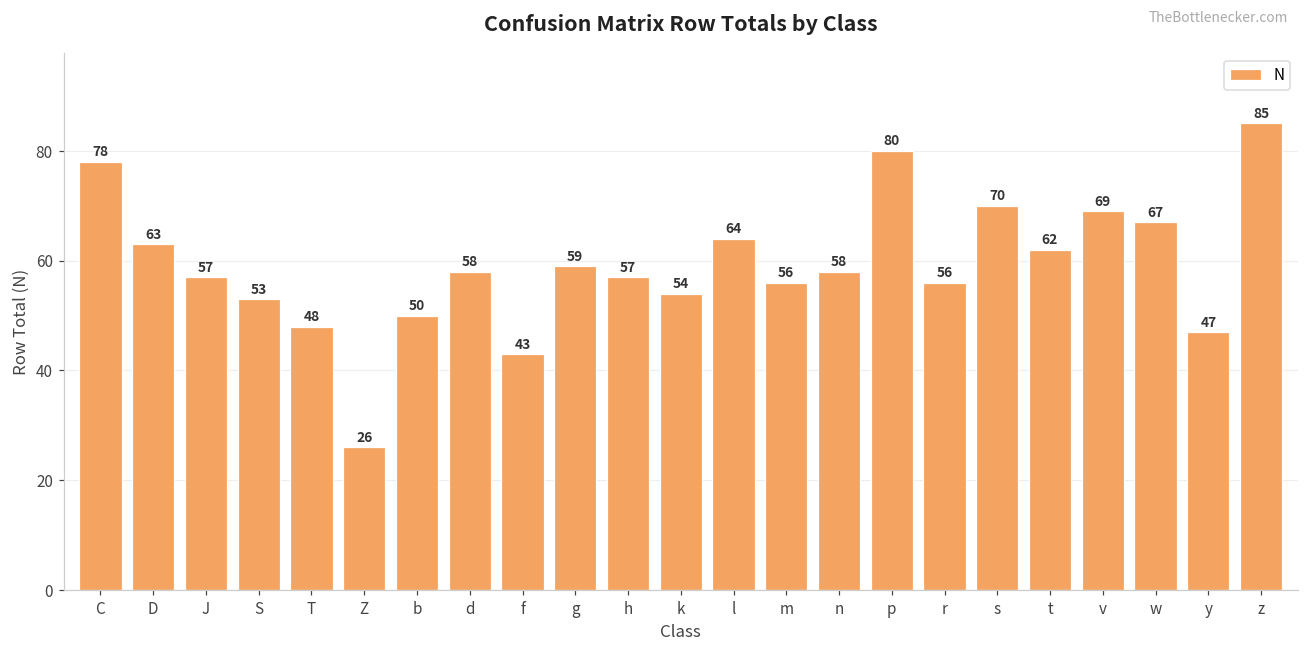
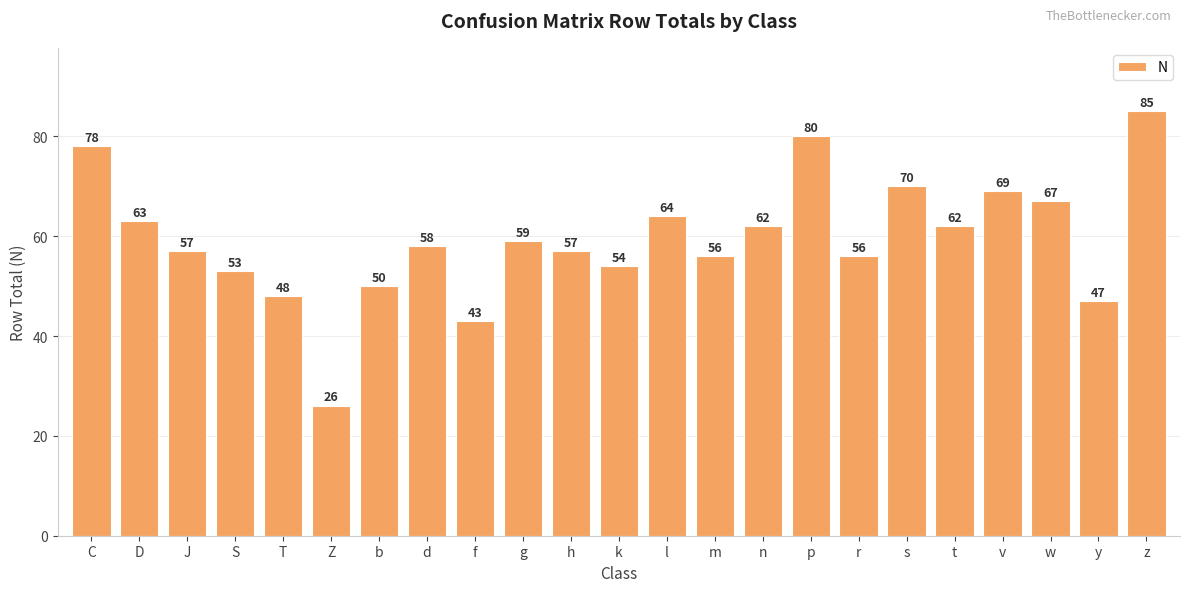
n: 58 -> 62
